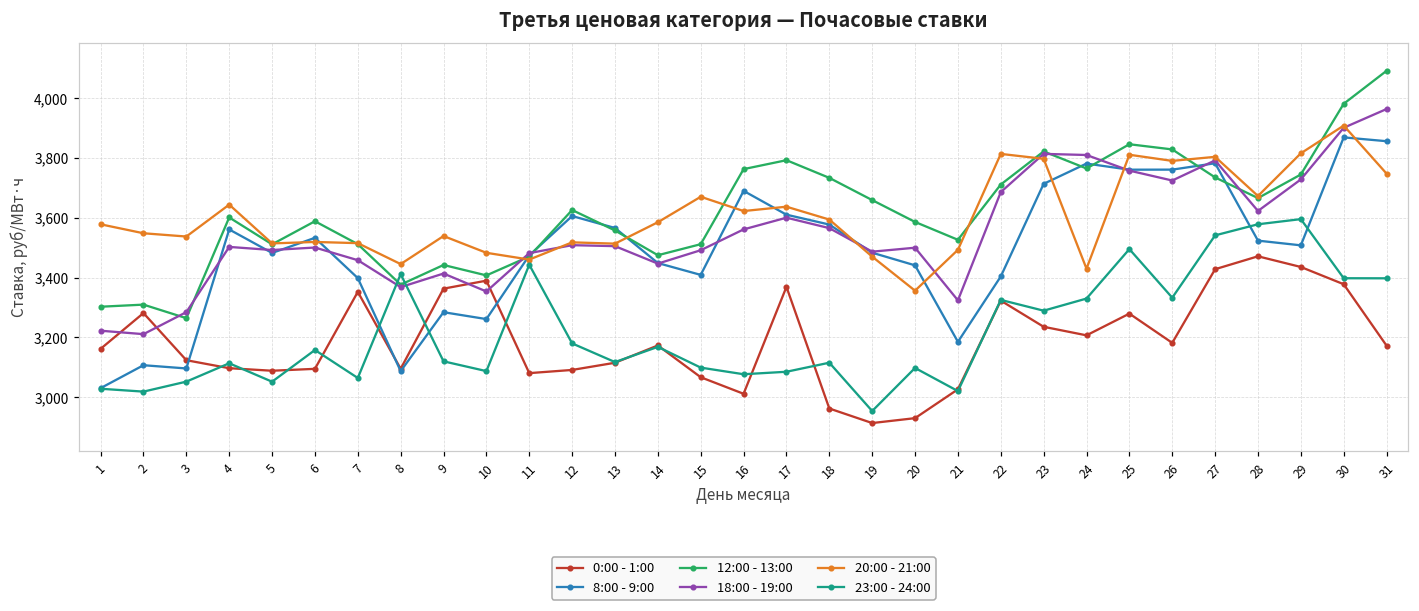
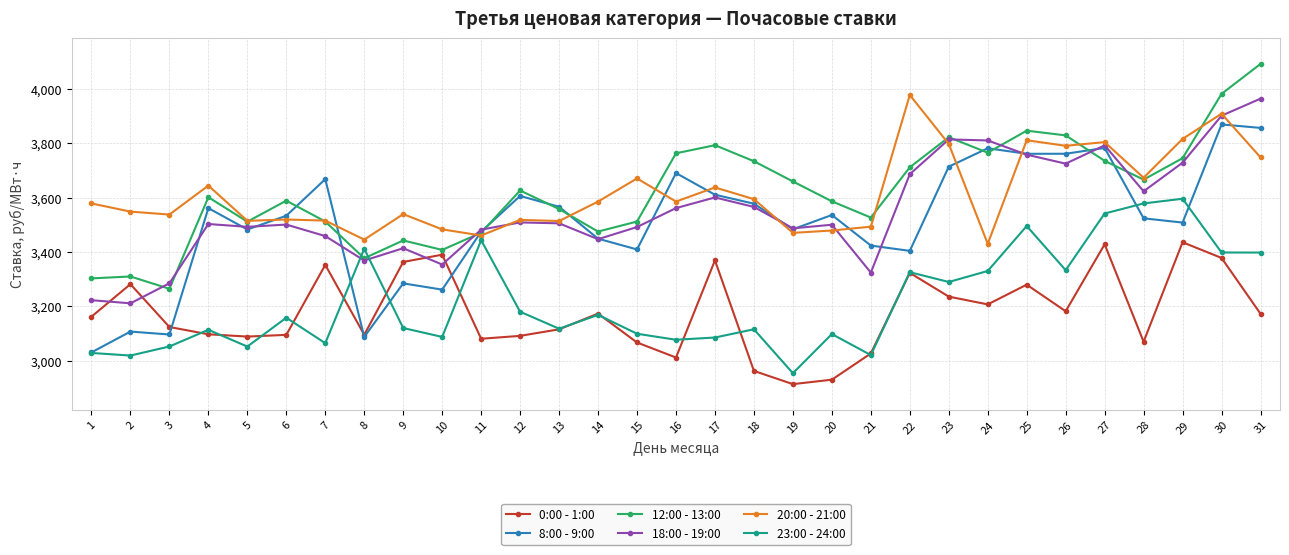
8:00 - 9:00, 7: 3,400 -> 3,670
20:00 - 21:00, 16: 3,620 -> 3,590
8:00 - 9:00, 20: 3,440 -> 3,540
20:00 - 21:00, 20: 3,360 -> 3,480
8:00 - 9:00, 21: 3,190 -> 3,420
20:00 - 21:00, 22: 3,810 -> 3,980
0:00 - 1:00, 28: 3,470 -> 3,070
